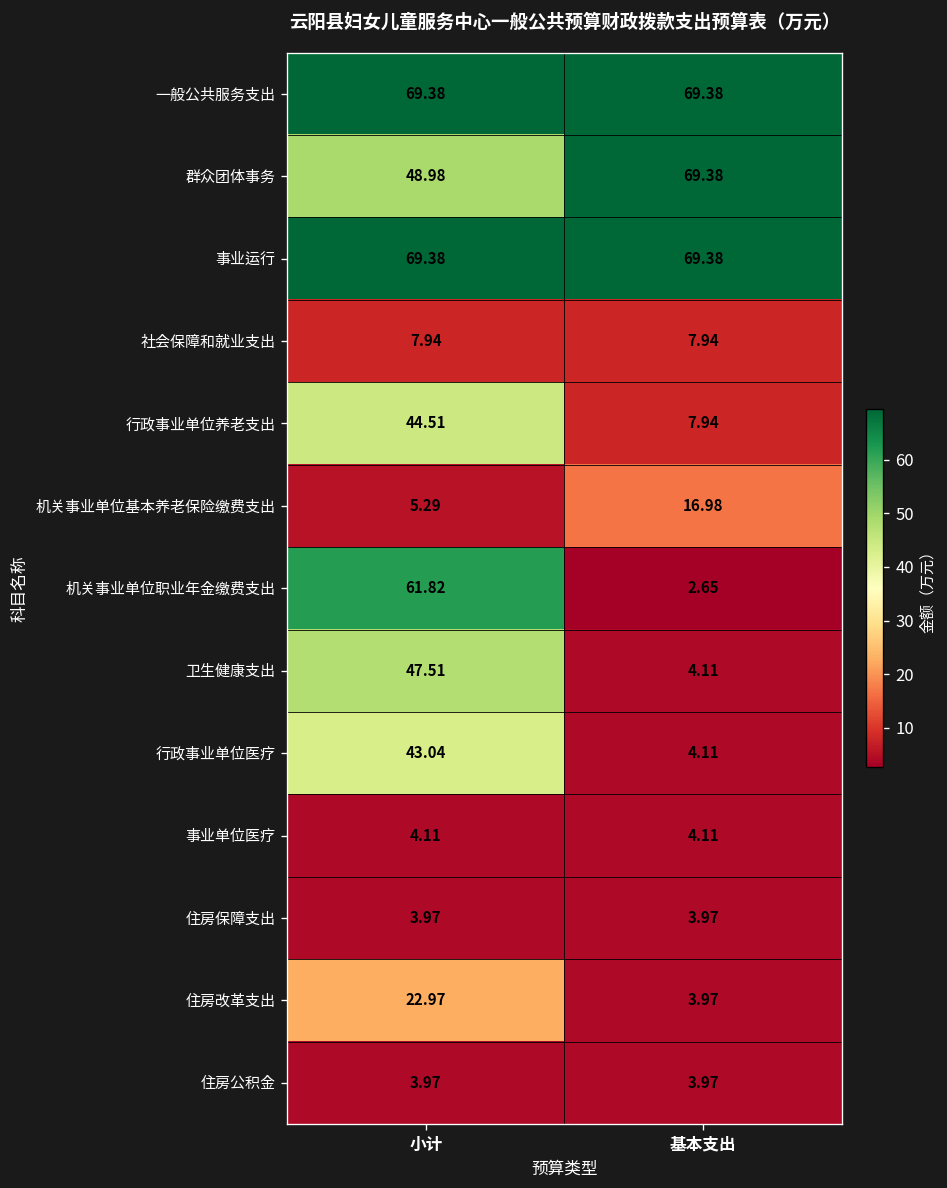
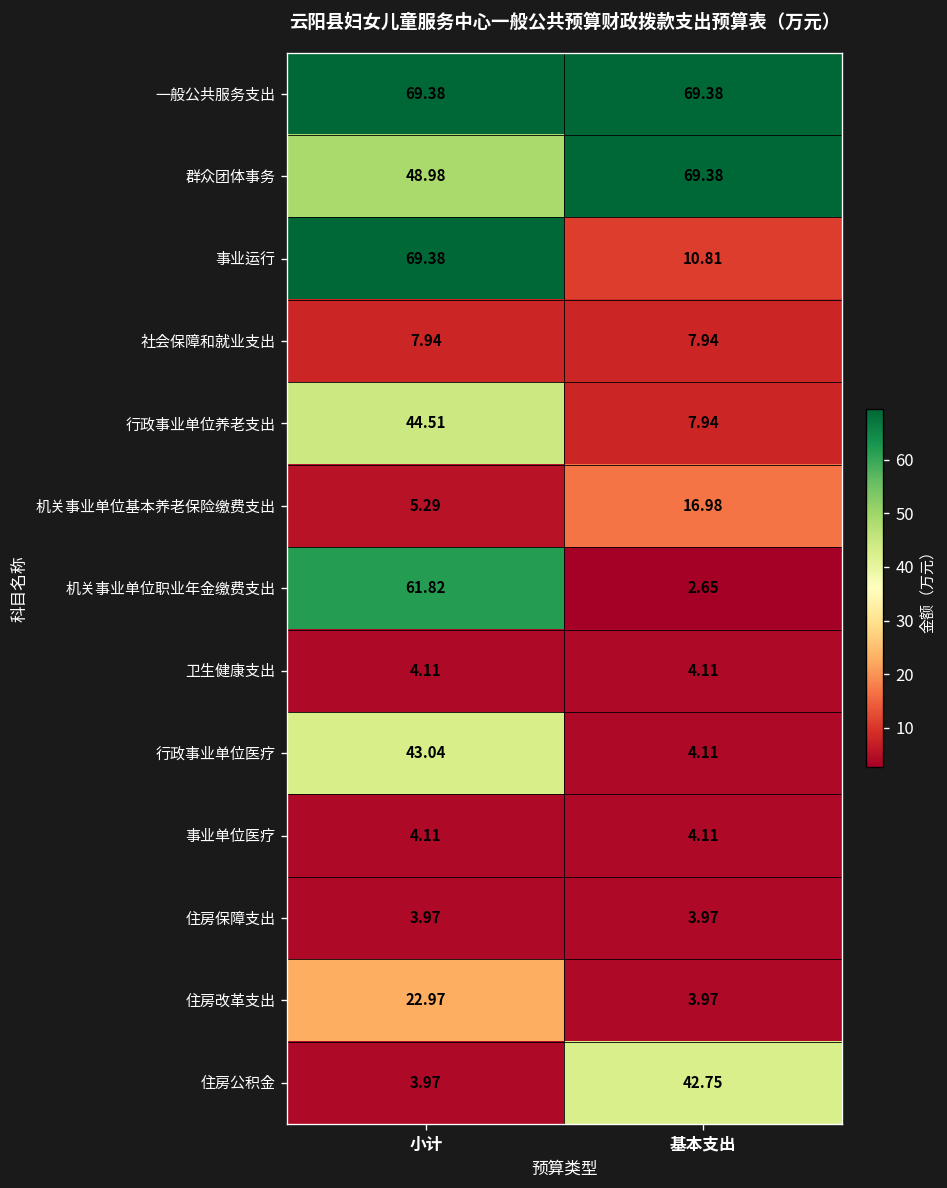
事业运行, 基本支出: 69.38 -> 10.81
卫生健康支出, 小计: 47.51 -> 4.11
住房公积金, 基本支出: 3.97 -> 42.75
